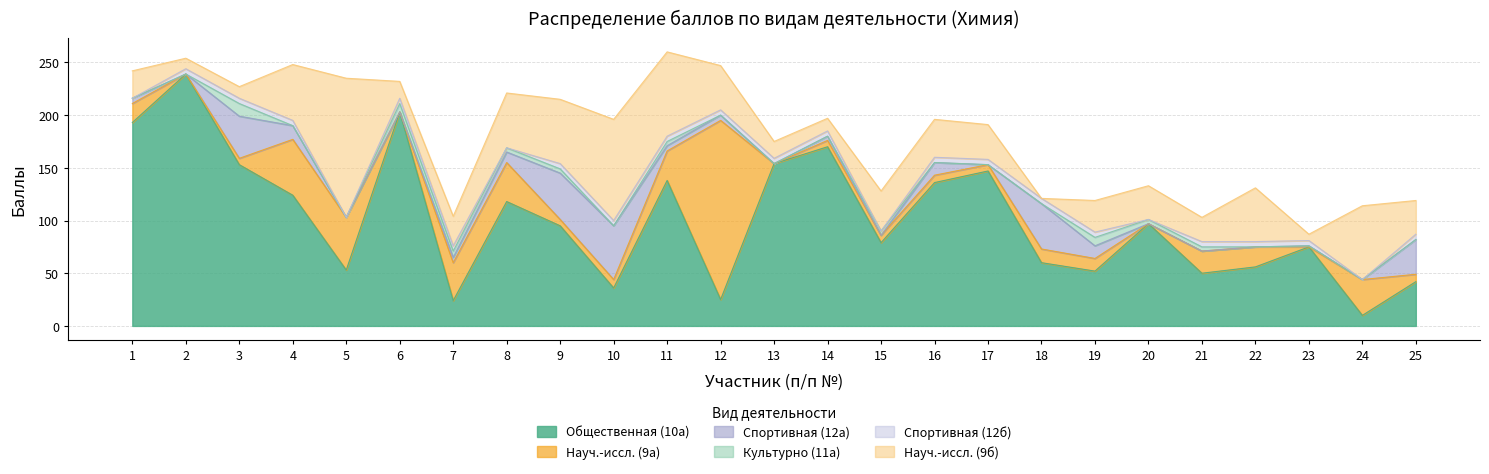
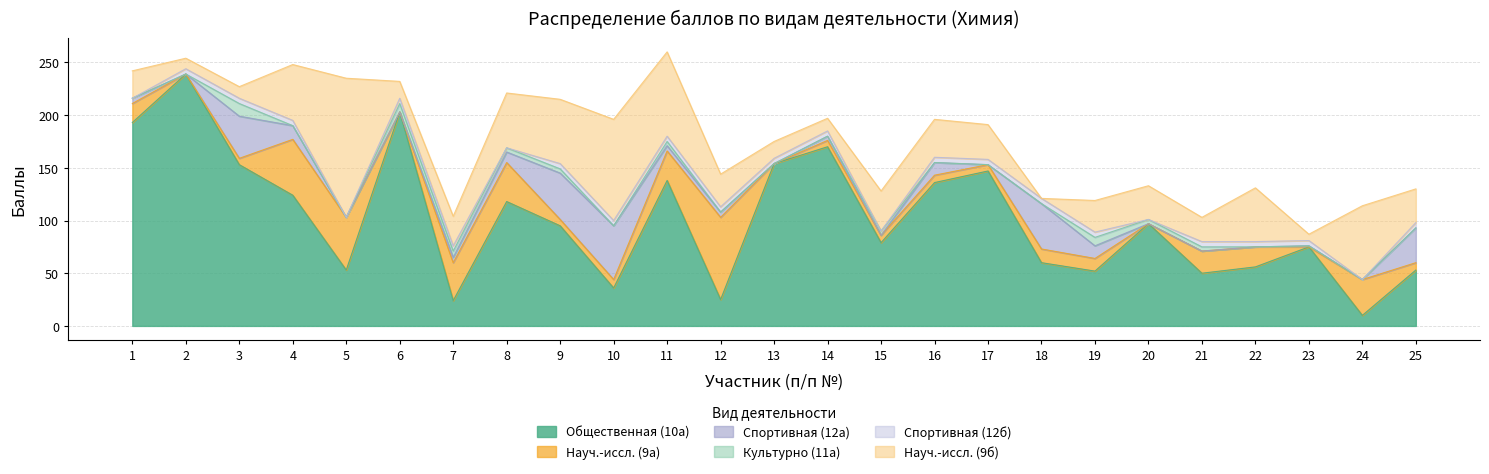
Науч.-иссл. (9а), 12: 170 -> 78
Науч.-иссл. (9б), 12: 42 -> 31
Общественная (10а), 25: 42 -> 53
